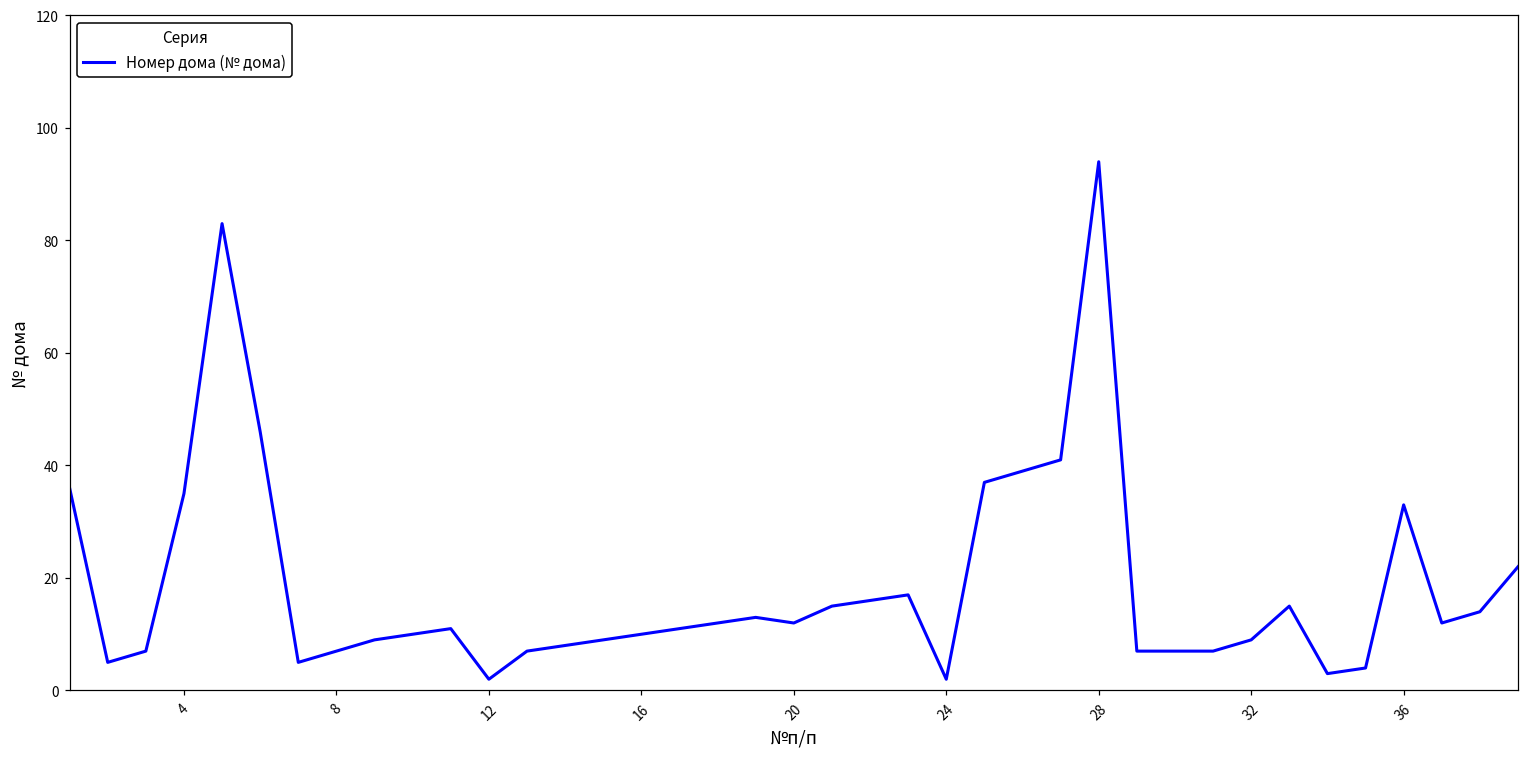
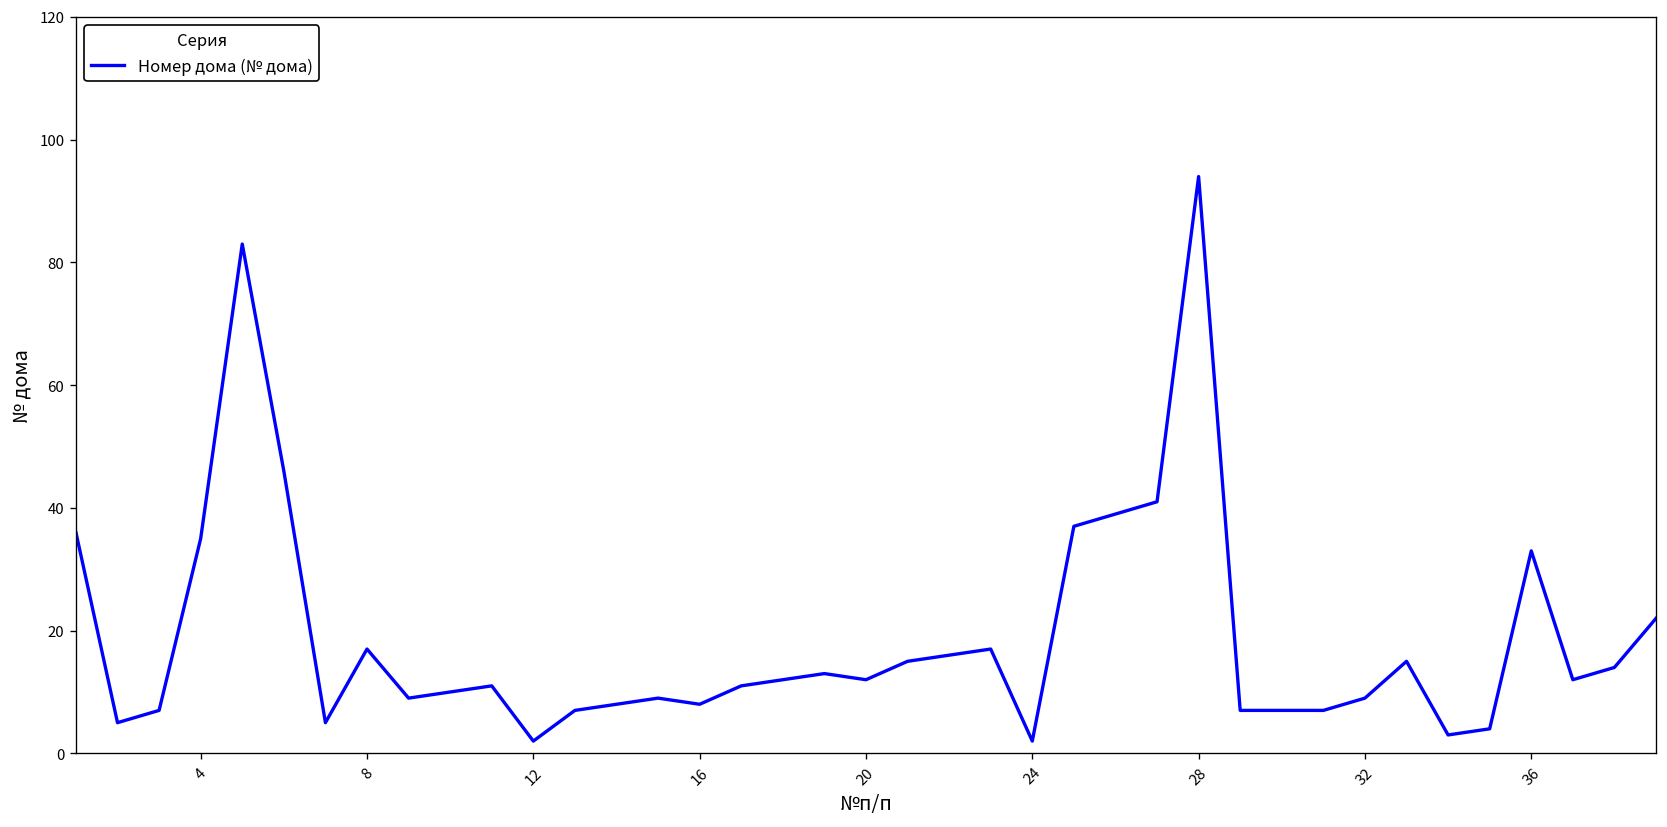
8: 7 -> 17
16: 10 -> 8
